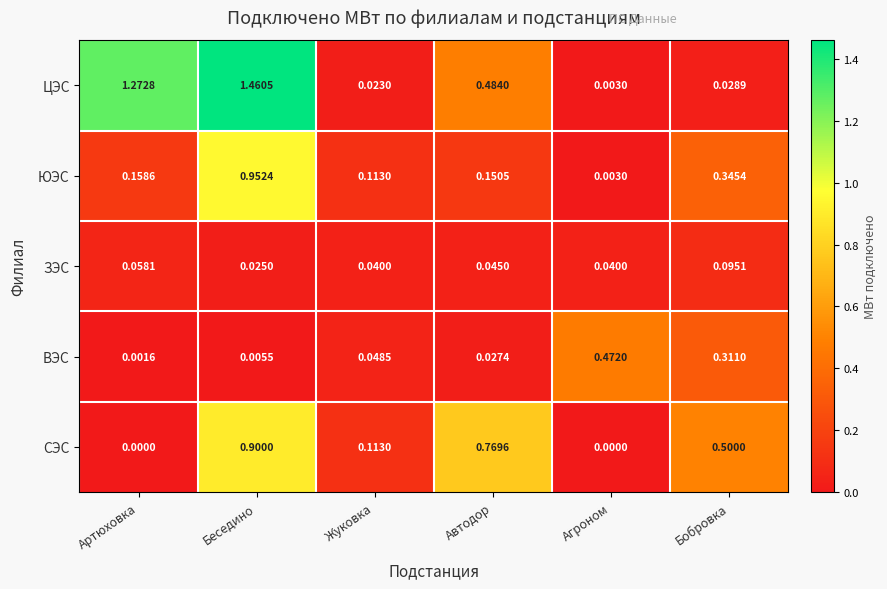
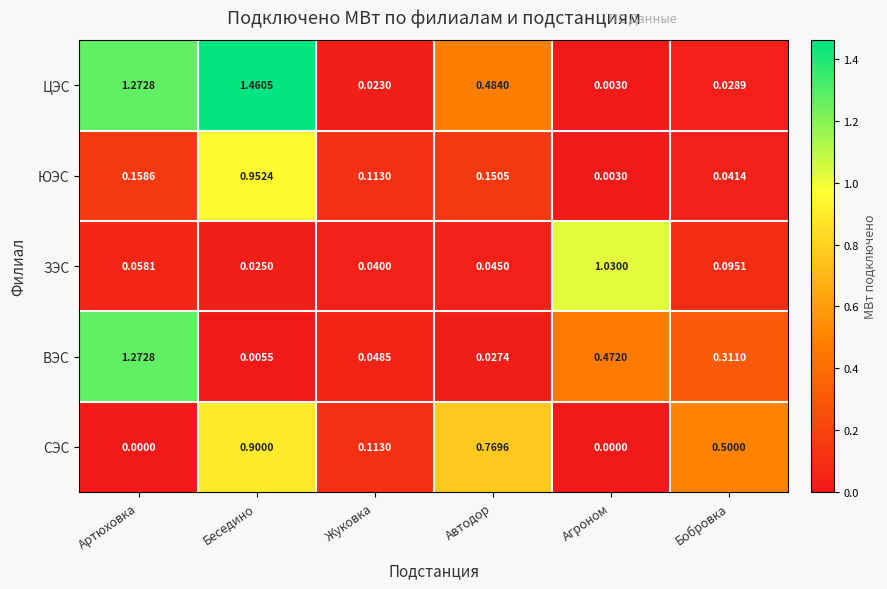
ЮЭС, Бобровка: 0.3454 -> 0.0414
ЗЭС, Агроном: 0.0400 -> 1.0300
ВЭС, Артюховка: 0.0016 -> 1.2728
